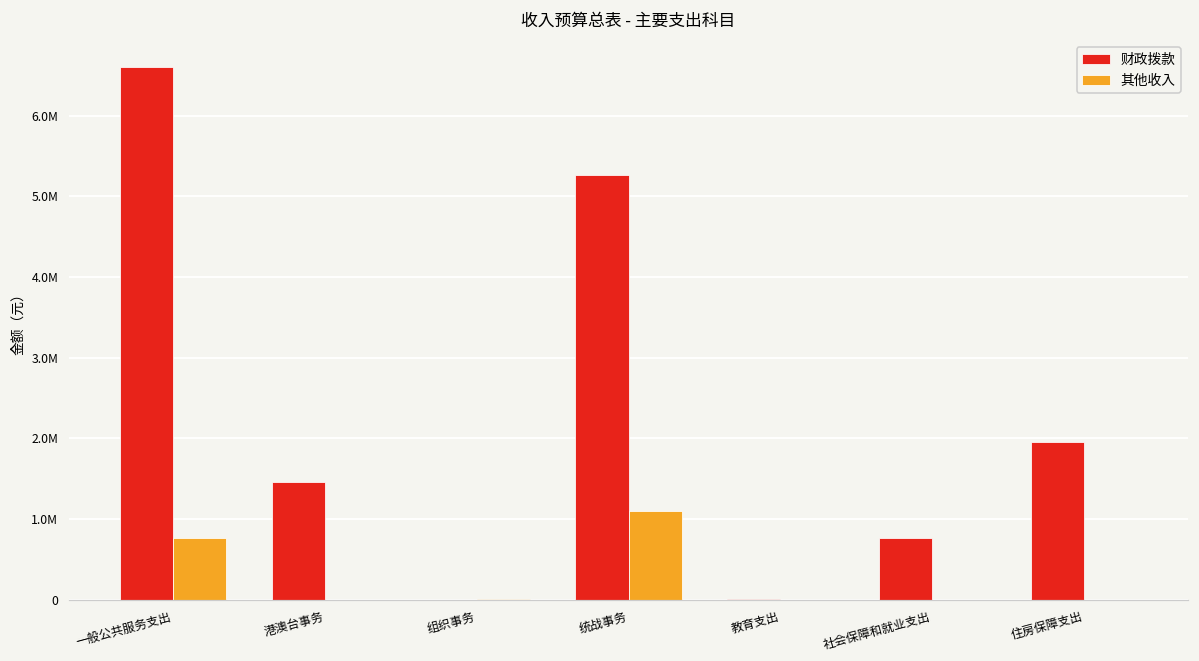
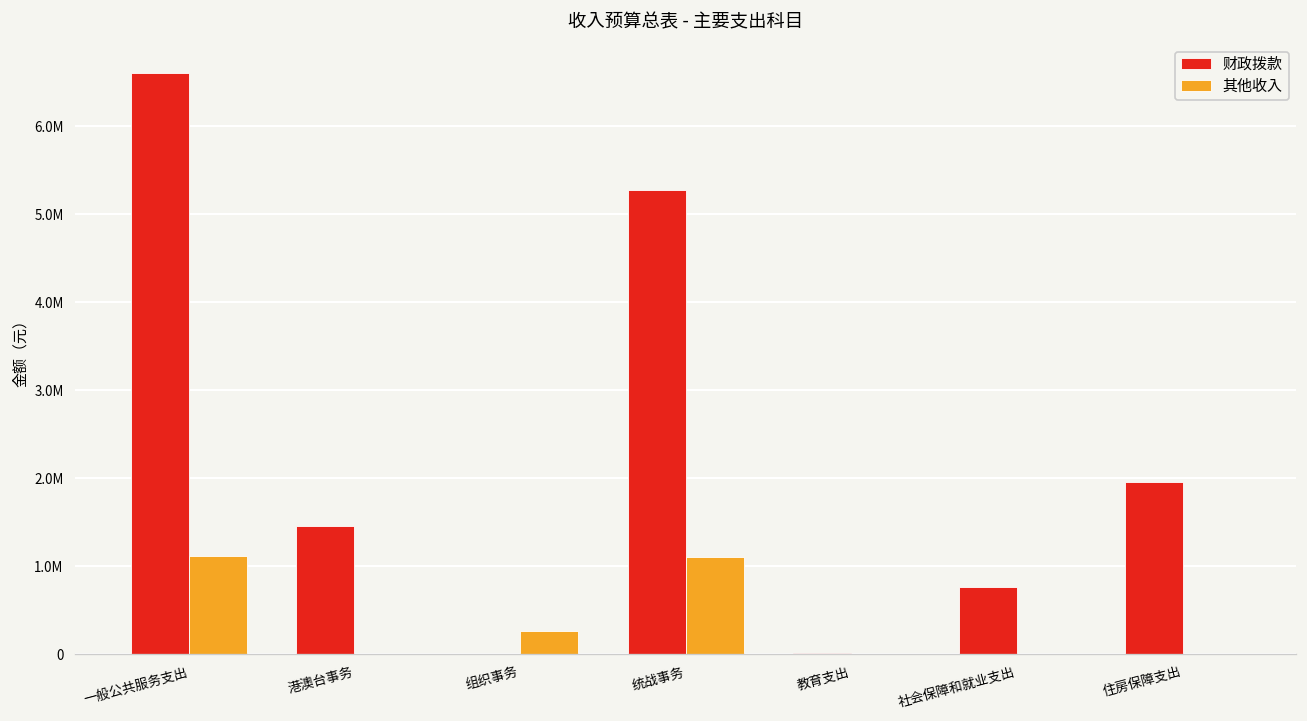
其他收入, 一般公共服务支出: 800000 -> 1100000
其他收入, 组织事务: 0 -> 300000
